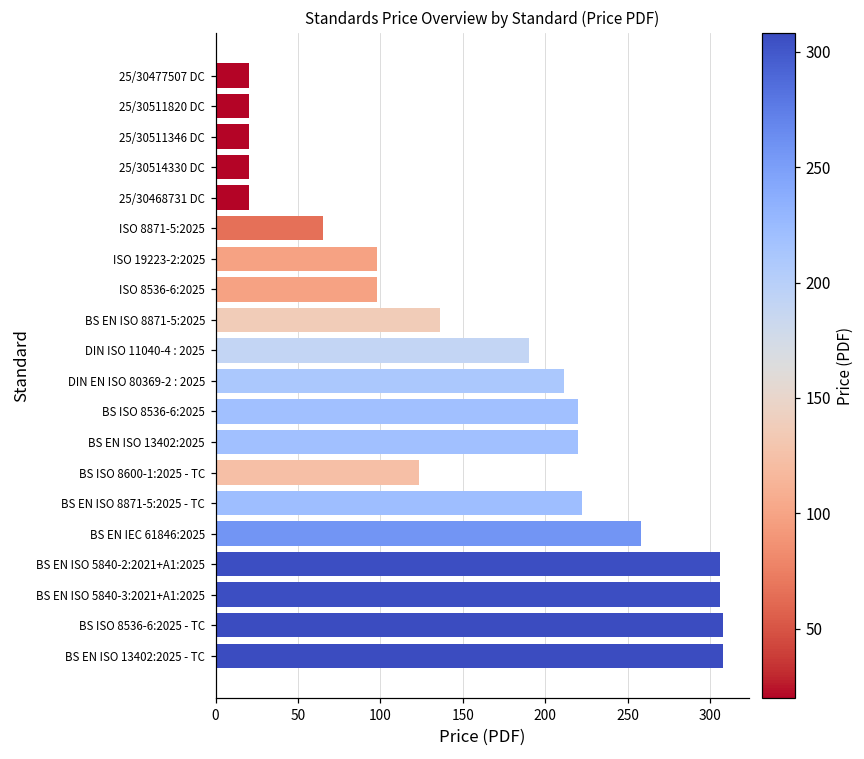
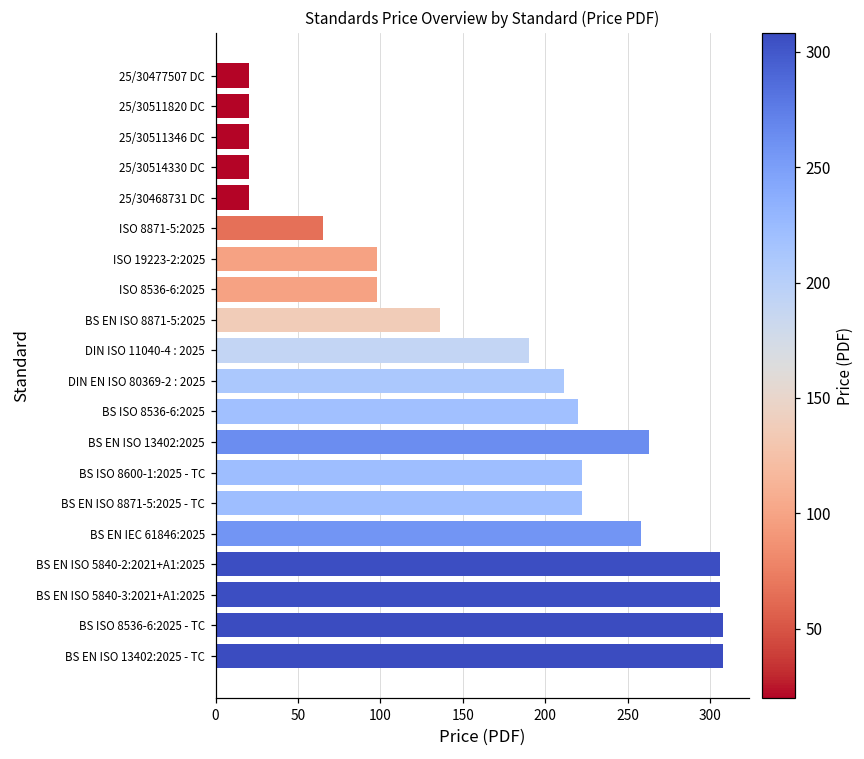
BS EN ISO 13402:2025: 220 -> 263
BS ISO 8600-1:2025 - TC: 123 -> 222
